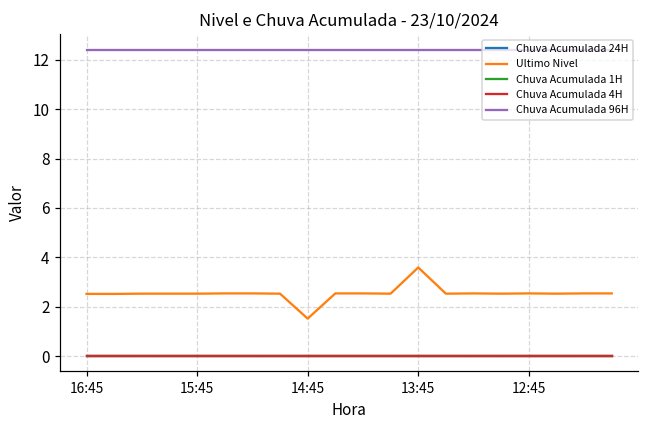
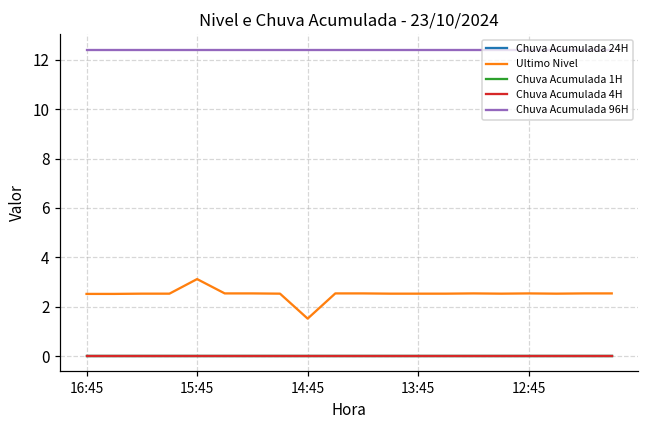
Ultimo Nivel, 15:45: 2.5 -> 3.1
Ultimo Nivel, 13:45: 3.6 -> 2.5
